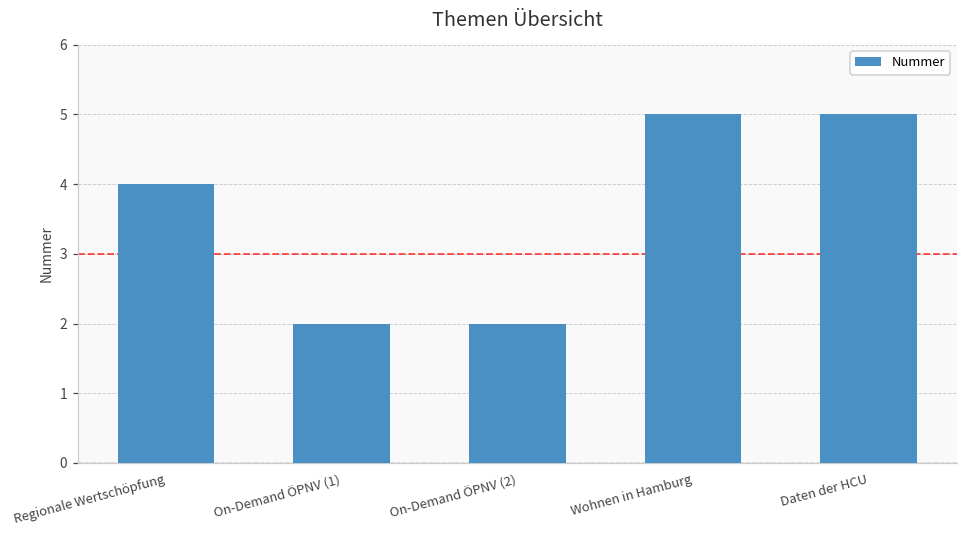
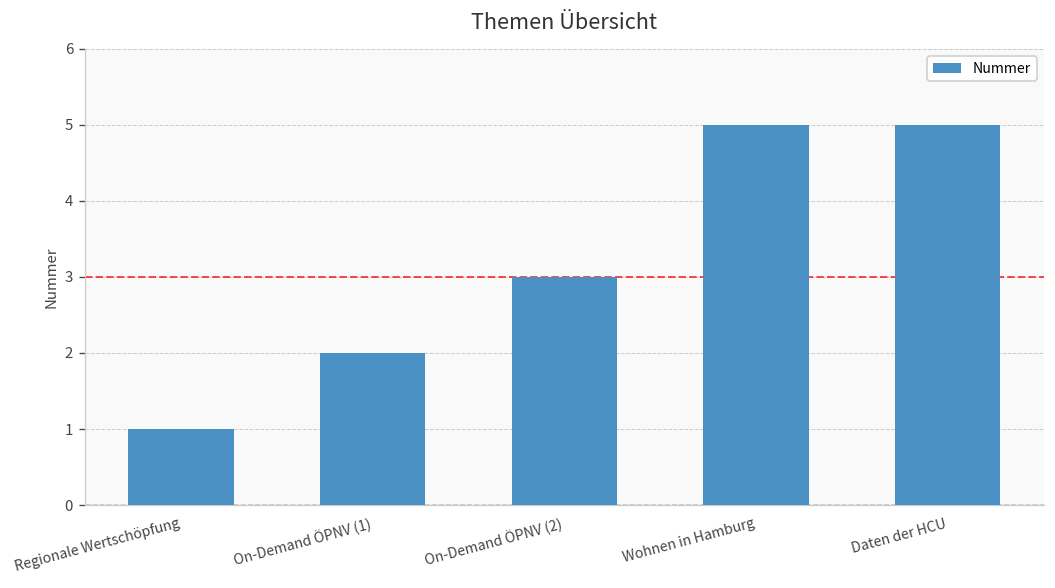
Regionale Wertschöpfung: 4 -> 1
On-Demand ÖPNV (2): 2 -> 3
